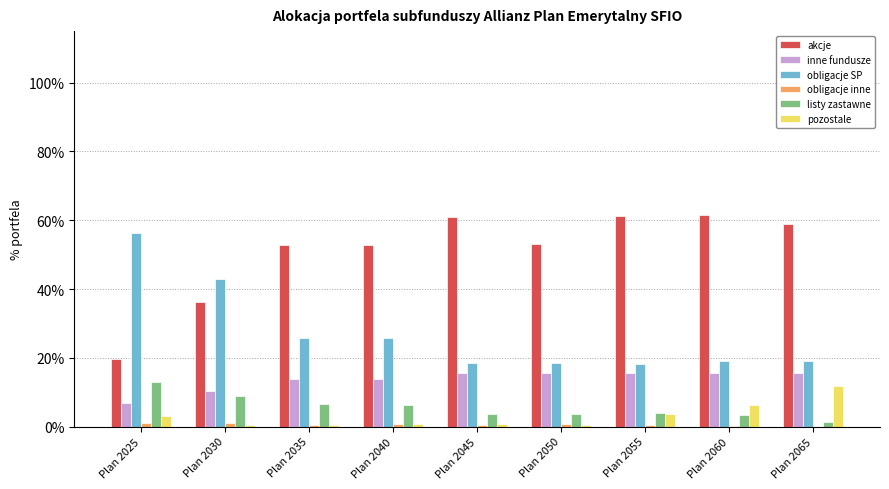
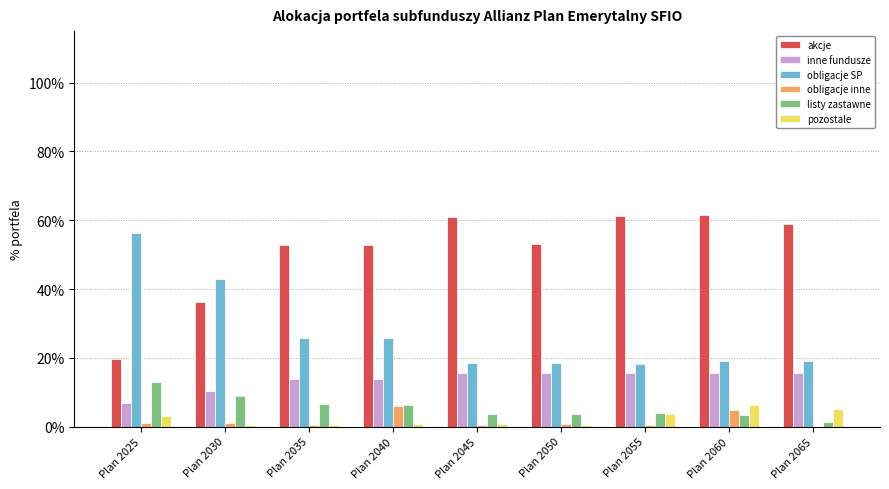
obligacje inne, Plan 2040: 1% -> 6%
obligacje inne, Plan 2060: 0% -> 5%
pozostale, Plan 2065: 12% -> 5%
